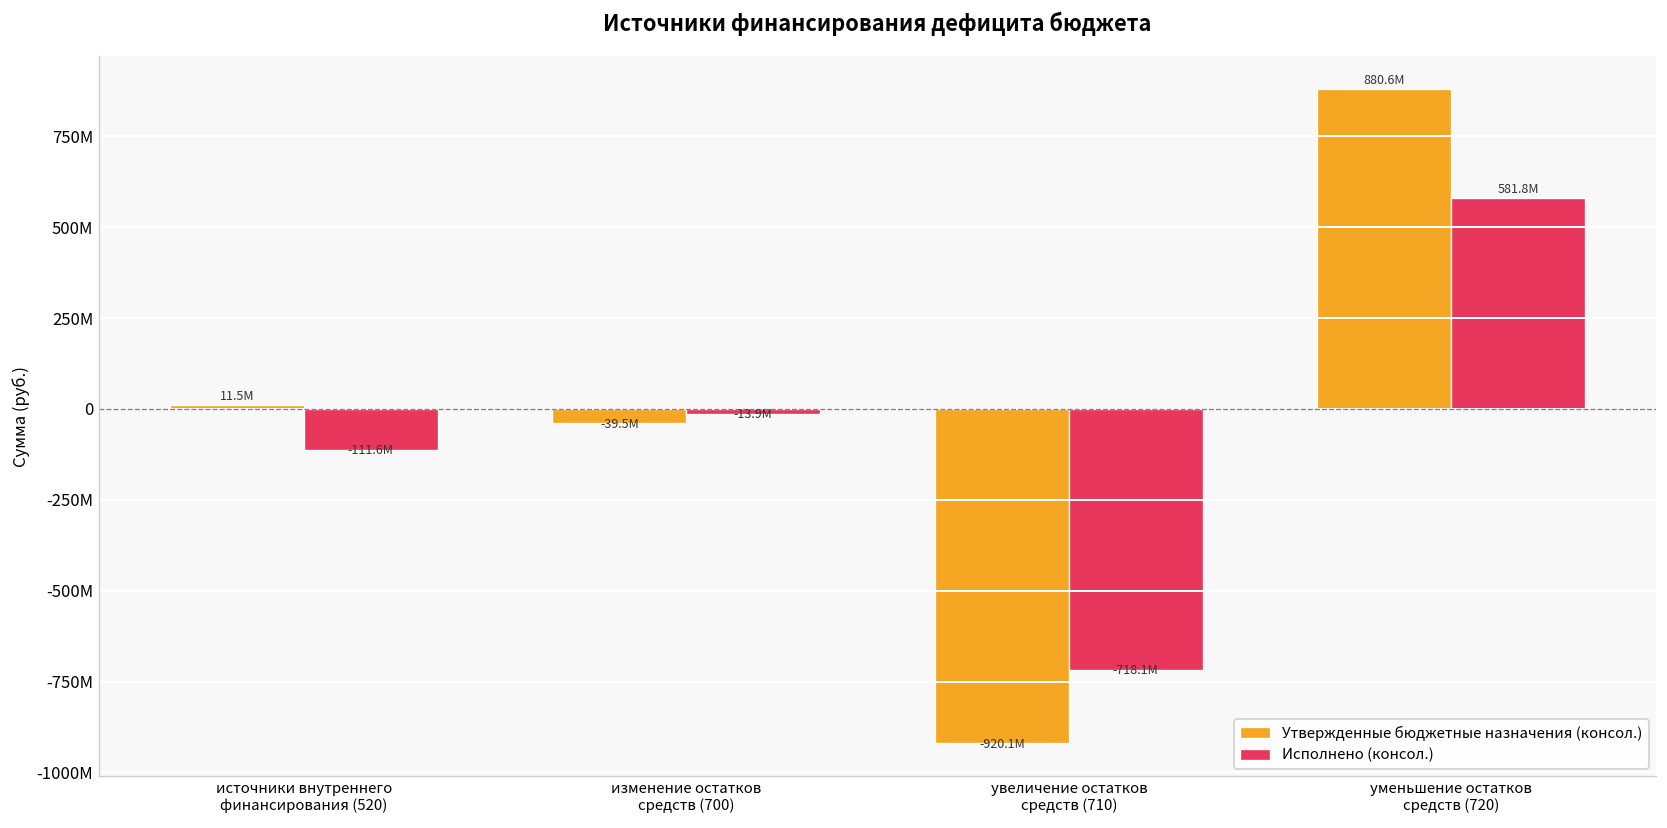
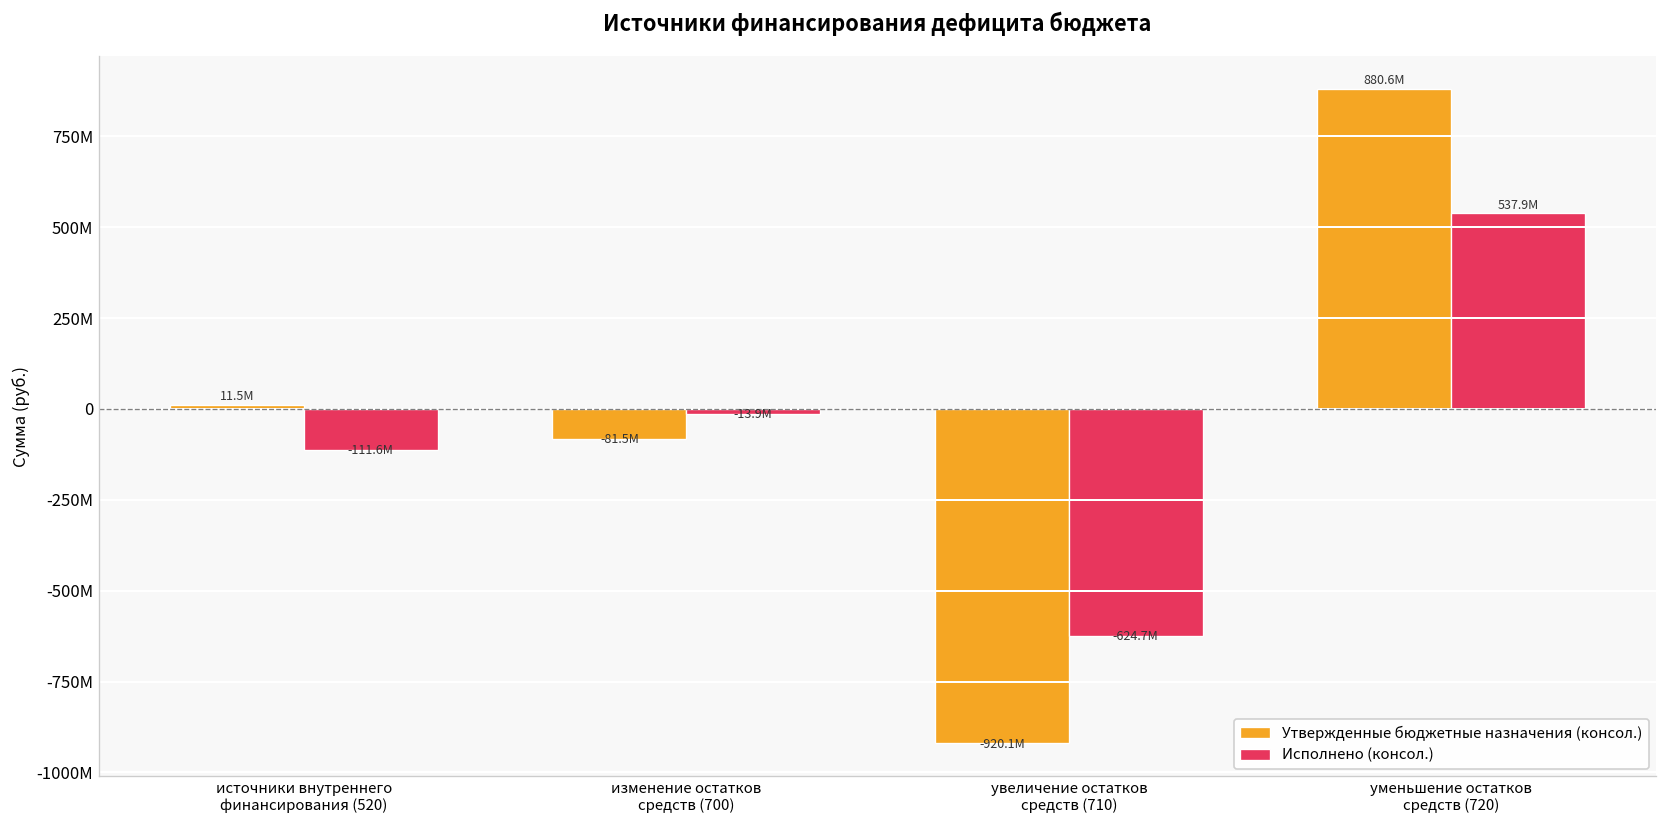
Утвержденные бюджетные назначения (консол.), изменение остатков средств (700): -39.5M -> -81.5M
Исполнено (консол.), увеличение остатков средств (710): -718.1M -> -624.7M
Исполнено (консол.), уменьшение остатков средств (720): 581.8M -> 537.9M
